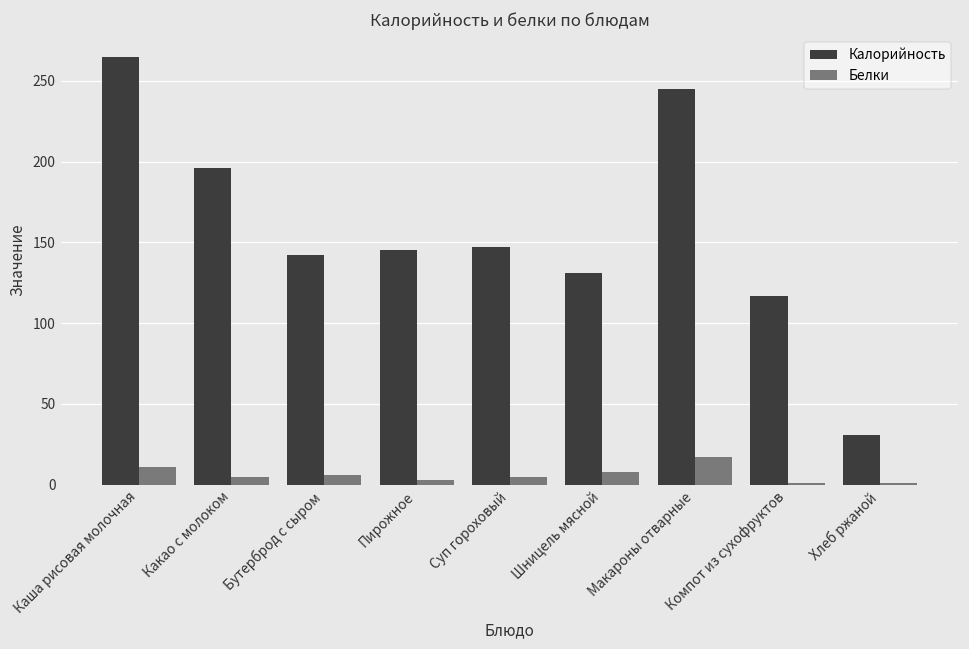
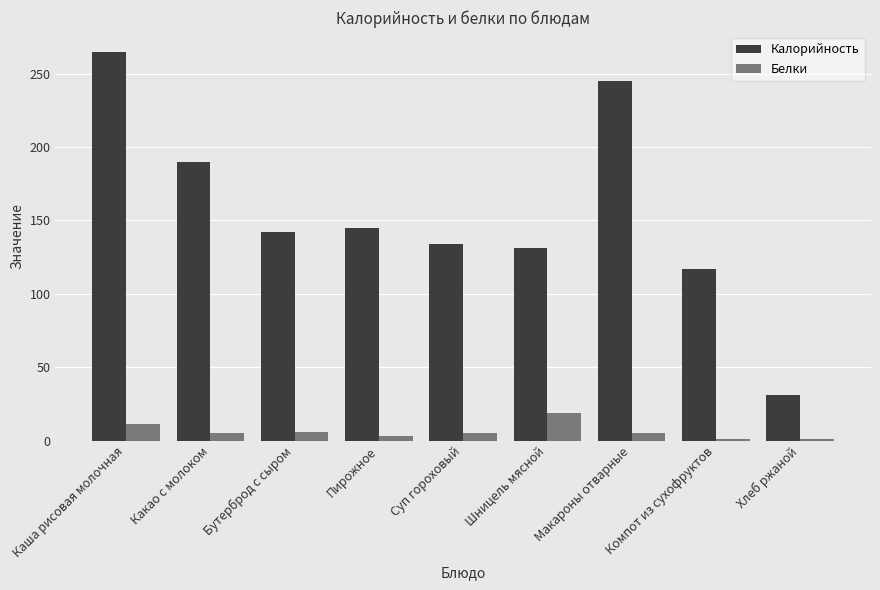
Калорийность, Какао с молоком: 196 -> 190
Калорийность, Суп гороховый: 147 -> 134
Белки, Шницель мясной: 8 -> 19
Белки, Макароны отварные: 17 -> 5
